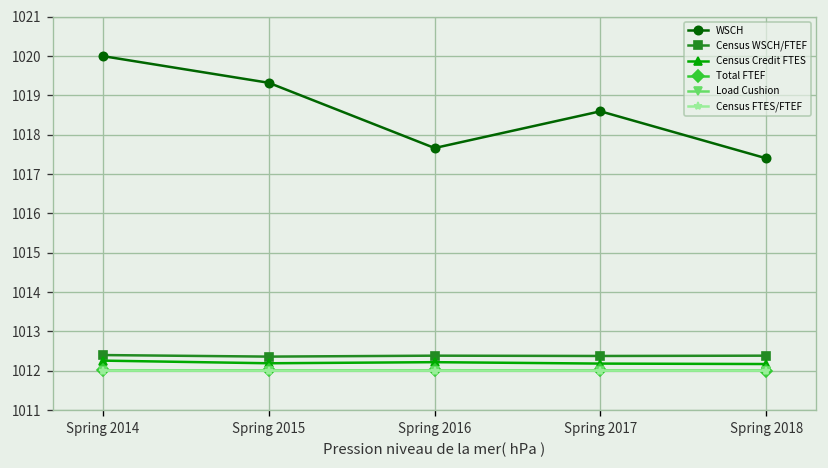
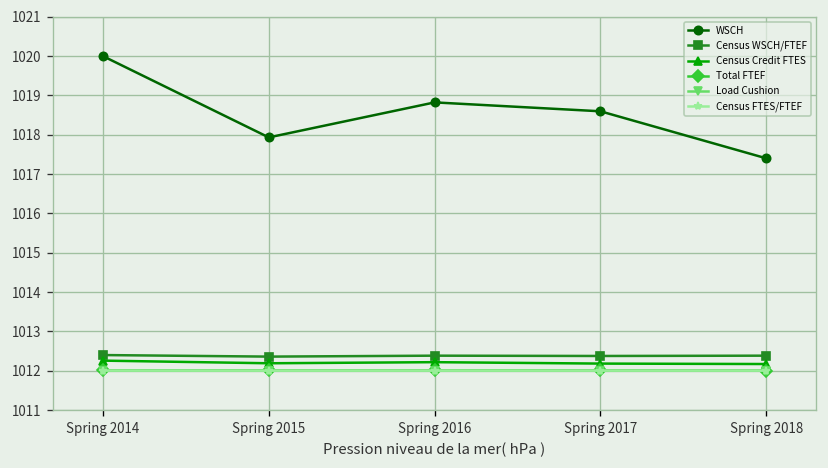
WSCH, Spring 2015: 1019.3 -> 1017.9
WSCH, Spring 2016: 1017.7 -> 1018.8
